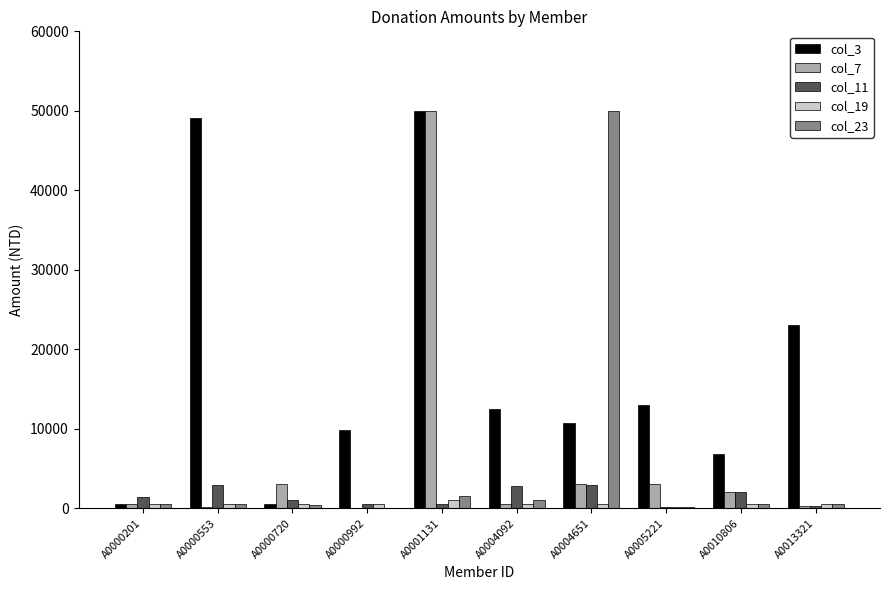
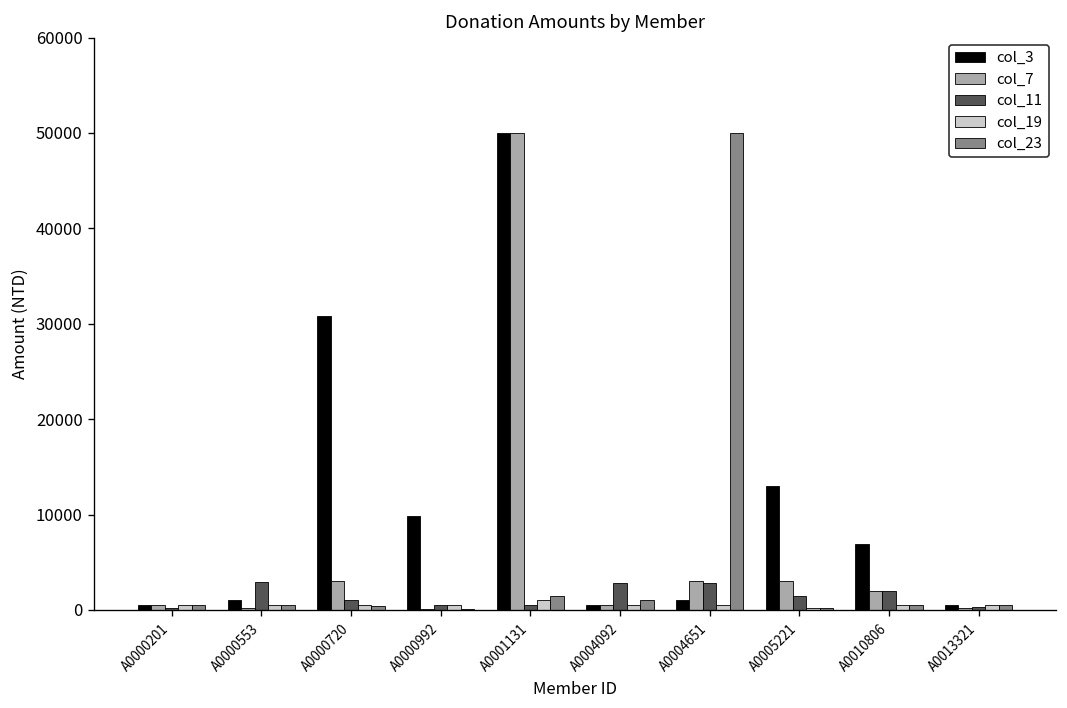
col_11, A0000201: 1000 -> 0
col_3, A0000553: 49000 -> 1000
col_3, A0000720: 1000 -> 31000
col_3, A0004092: 13000 -> 1000
col_3, A0004651: 11000 -> 1000
col_11, A0005221: 0 -> 2000
col_3, A0013321: 23000 -> 1000
